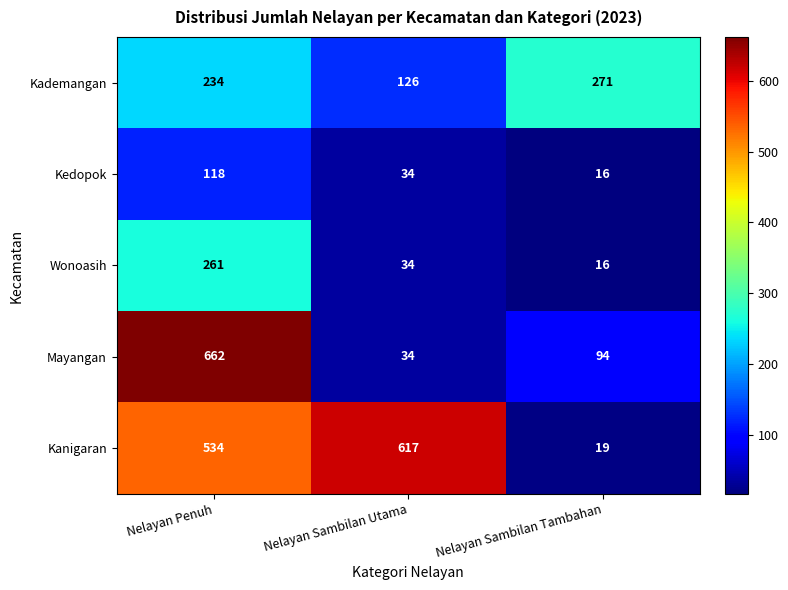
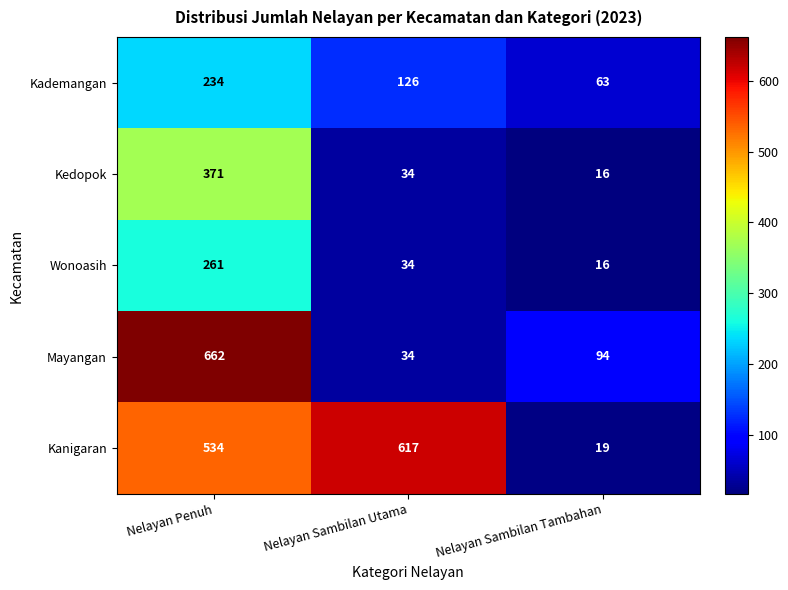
Kademangan, Nelayan Sambilan Tambahan: 271 -> 63
Kedopok, Nelayan Penuh: 118 -> 371
